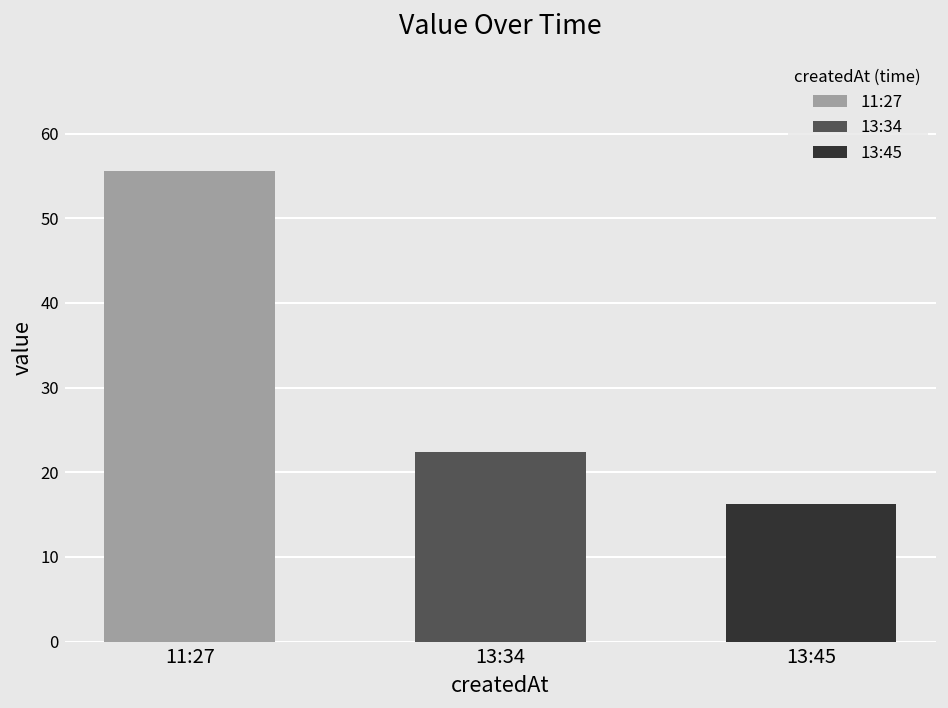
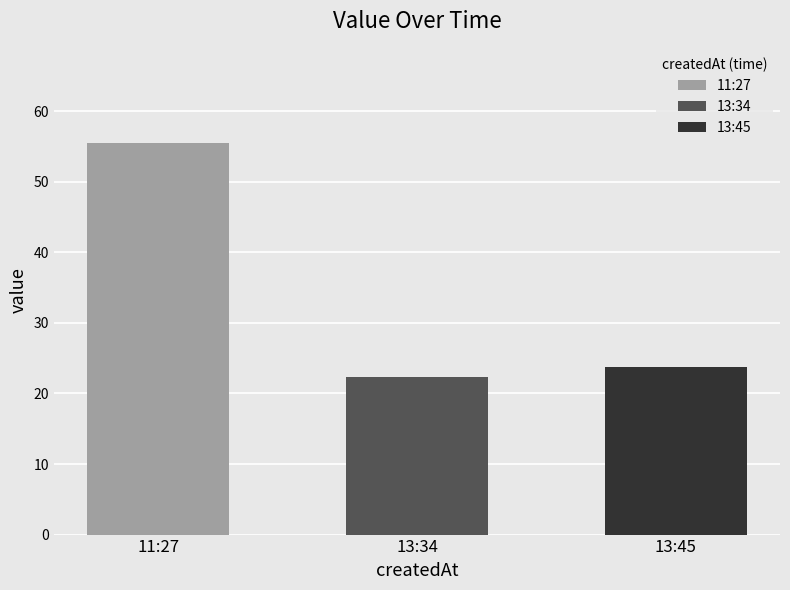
13:45: 16 -> 24
